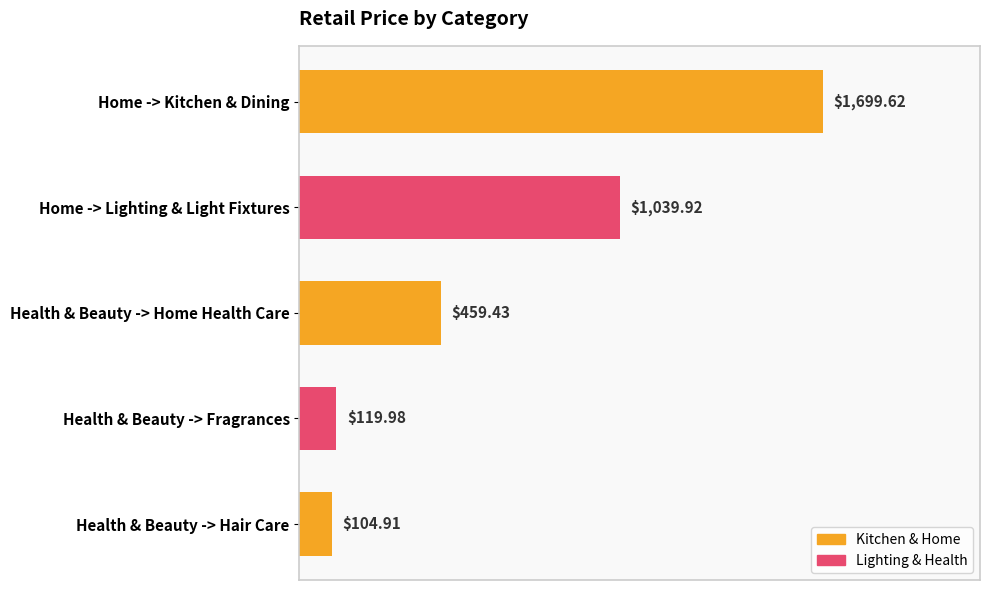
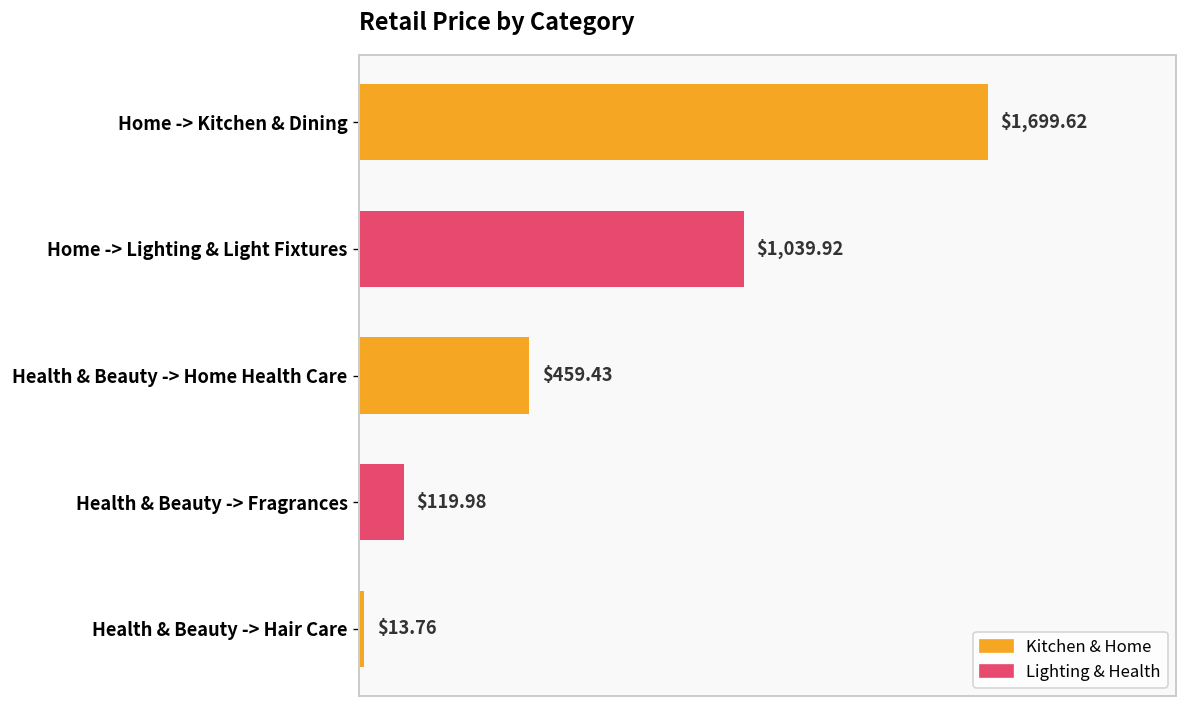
Health & Beauty -> Hair Care: $104.91 -> $13.76
